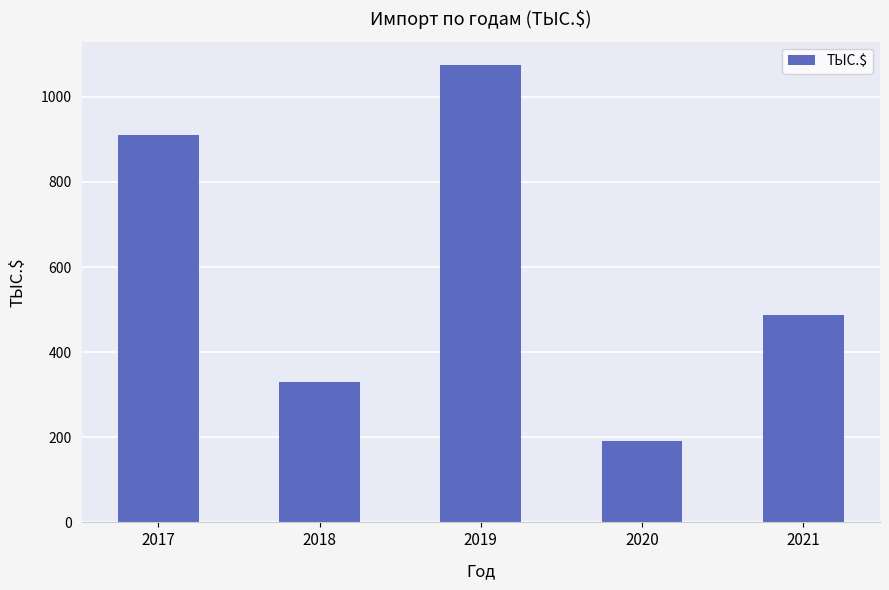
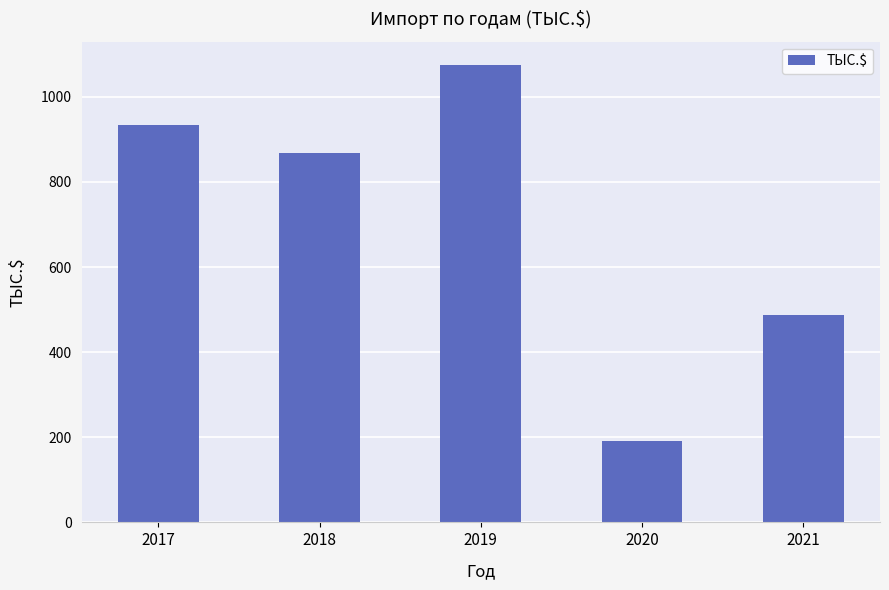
2017: 910 -> 930
2018: 330 -> 870
